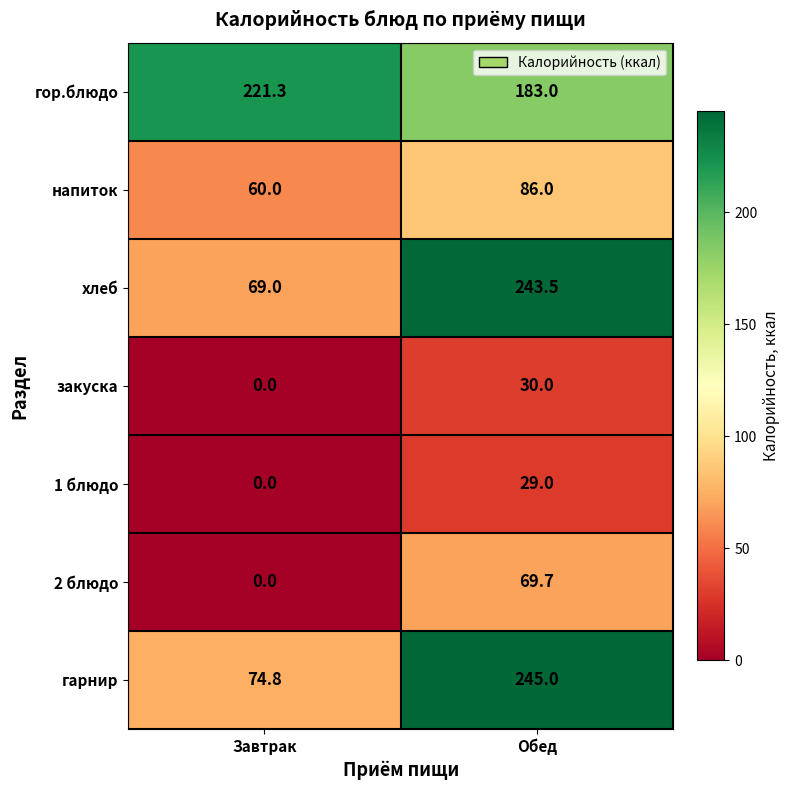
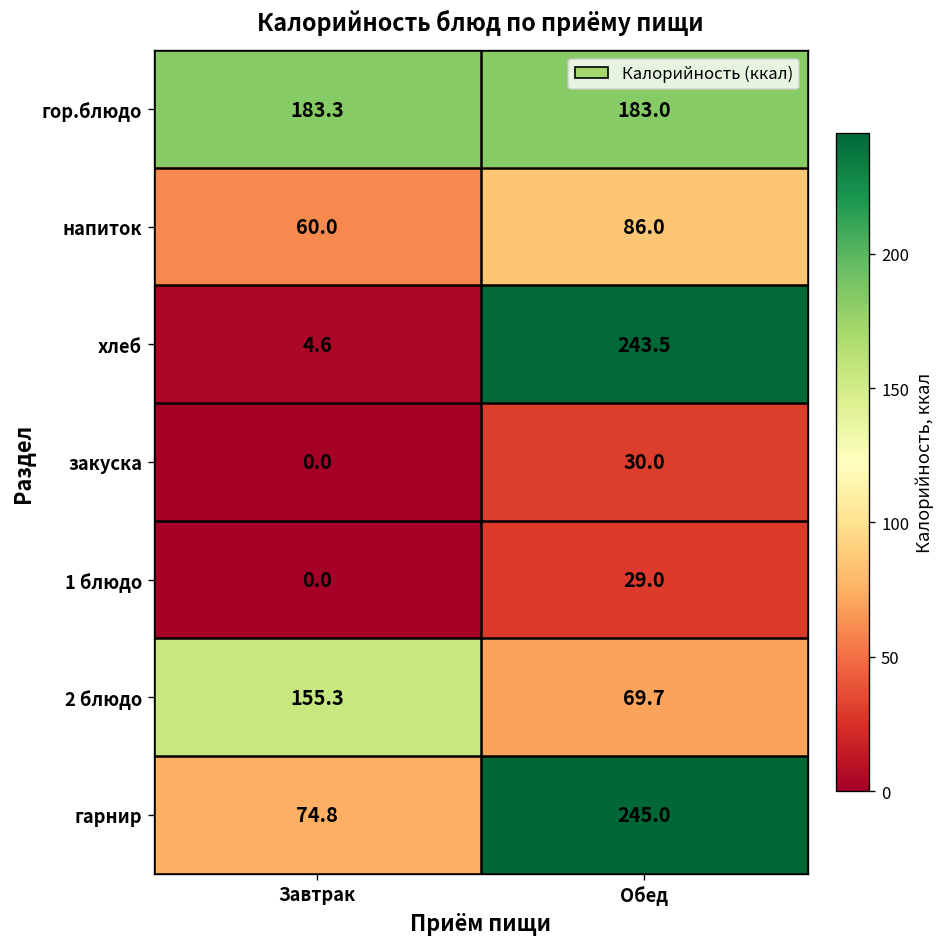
гор.блюдо, Завтрак: 221.3 -> 183.3
хлеб, Завтрак: 69.0 -> 4.6
2 блюдо, Завтрак: 0.0 -> 155.3
